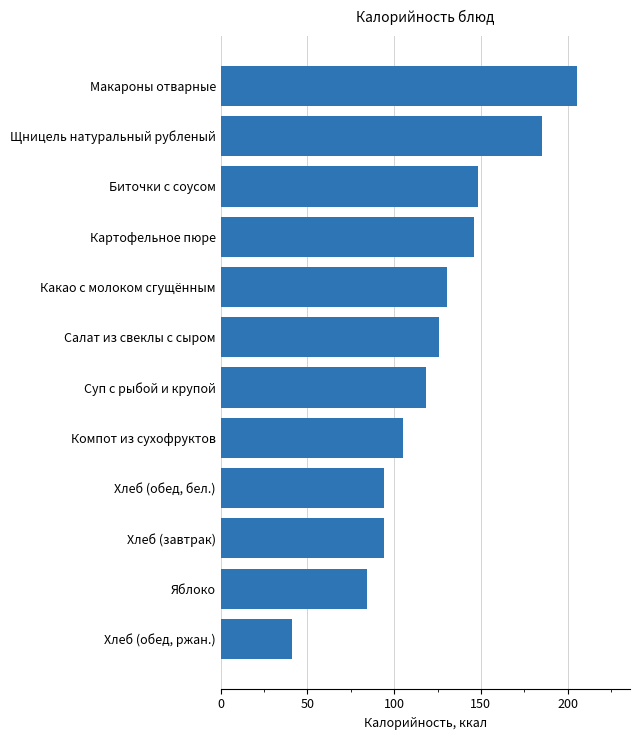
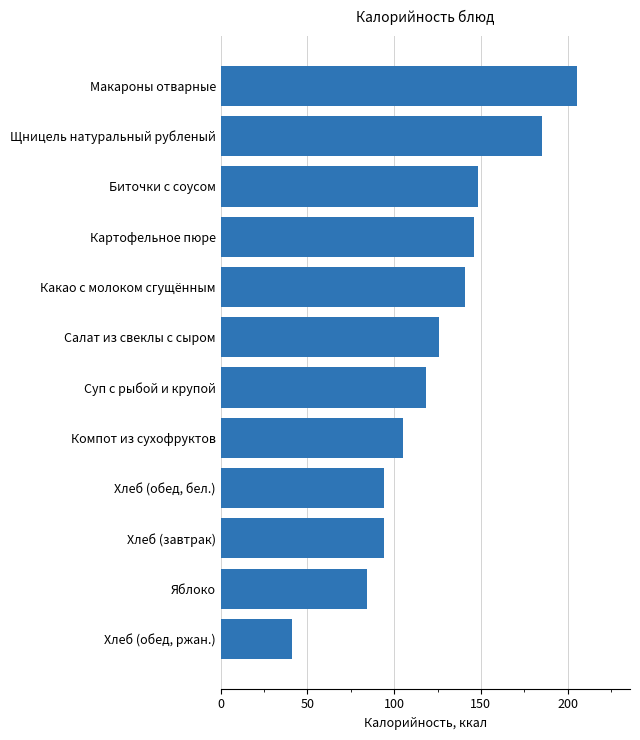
Какао с молоком сгущённым: 130 -> 141
